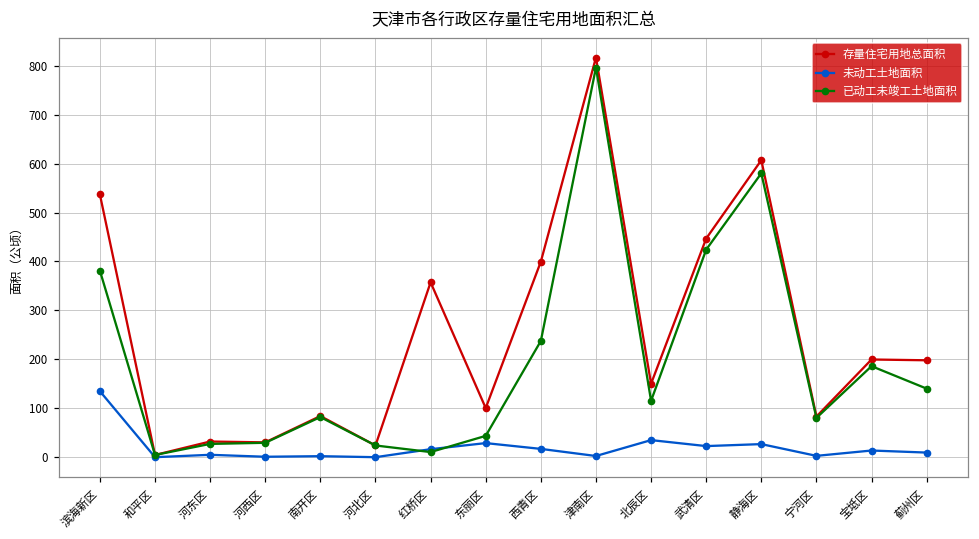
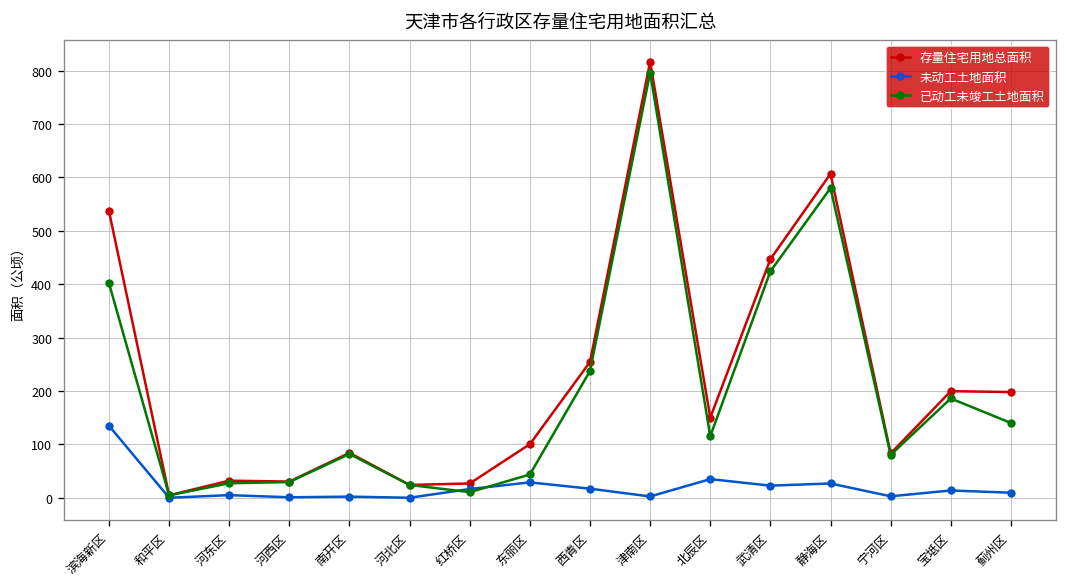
已动工未竣工土地面积, 滨海新区: 380 -> 400
存量住宅用地总面积, 红桥区: 360 -> 30
存量住宅用地总面积, 西青区: 400 -> 250
